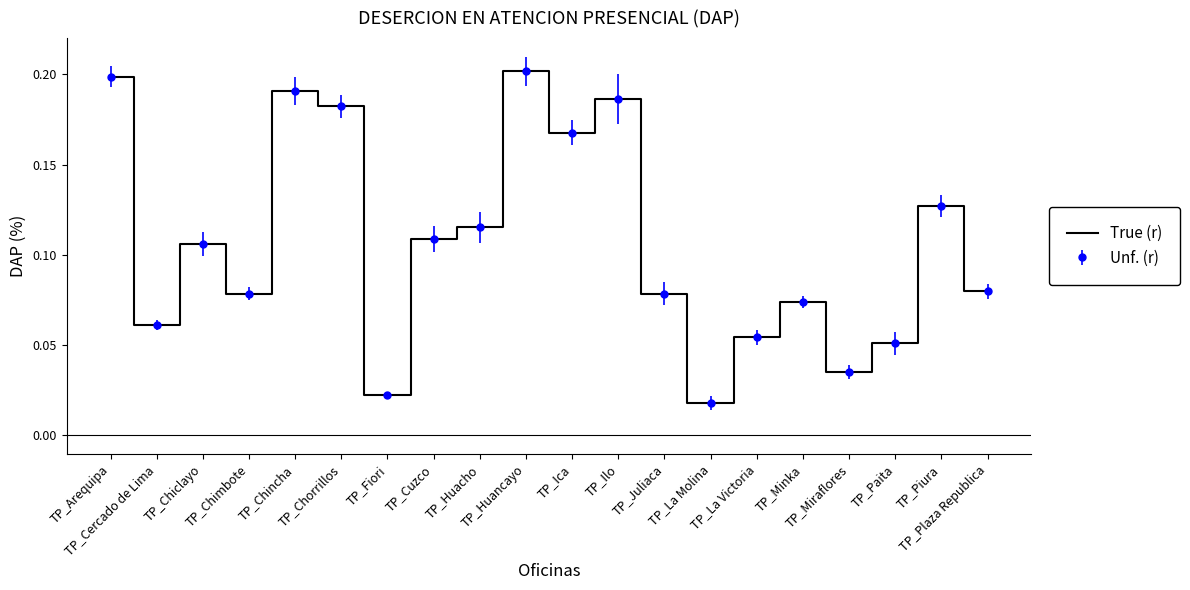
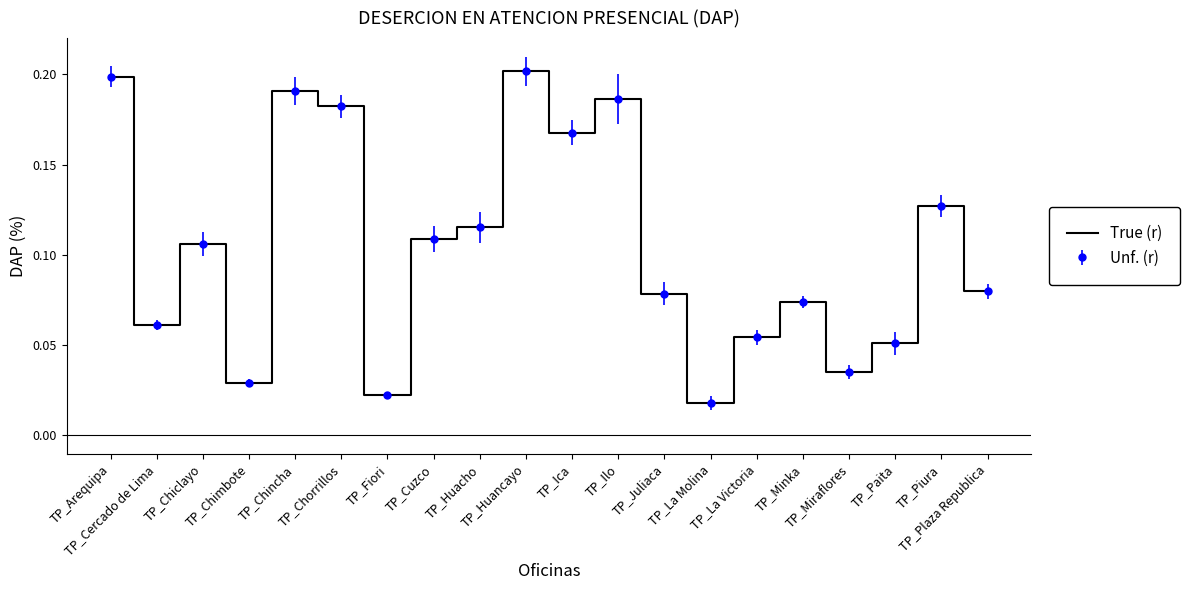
TP_Chimbote: 0.078 -> 0.029
